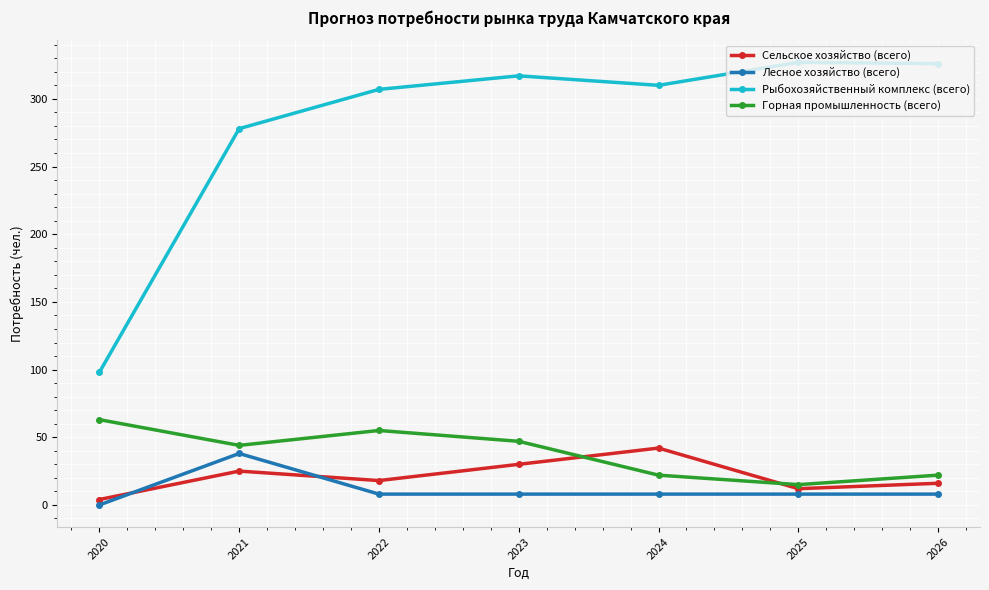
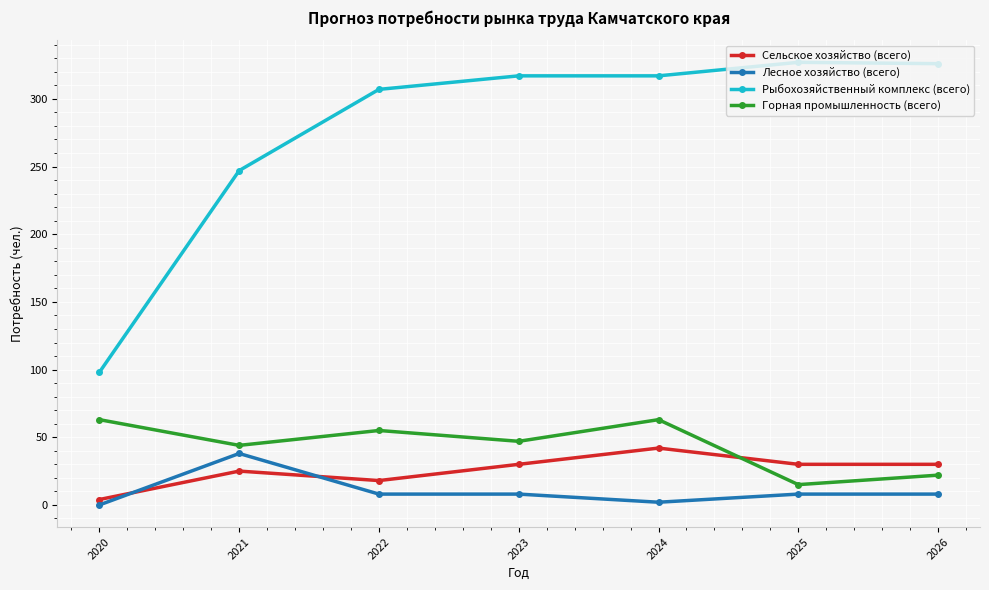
Рыбохозяйственный комплекс (всего), 2021: 278 -> 247
Лесное хозяйство (всего), 2024: 8 -> 2
Рыбохозяйственный комплекс (всего), 2024: 310 -> 317
Горная промышленность (всего), 2024: 22 -> 63
Сельское хозяйство (всего), 2025: 12 -> 30
Сельское хозяйство (всего), 2026: 16 -> 30
